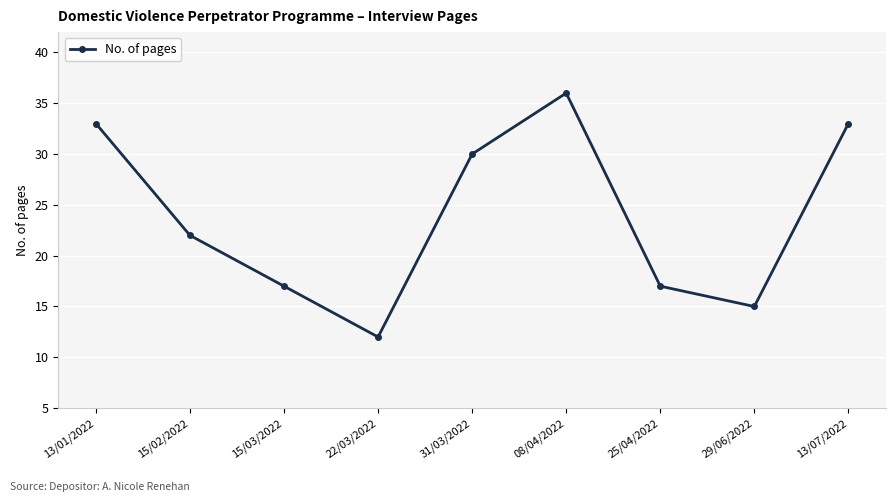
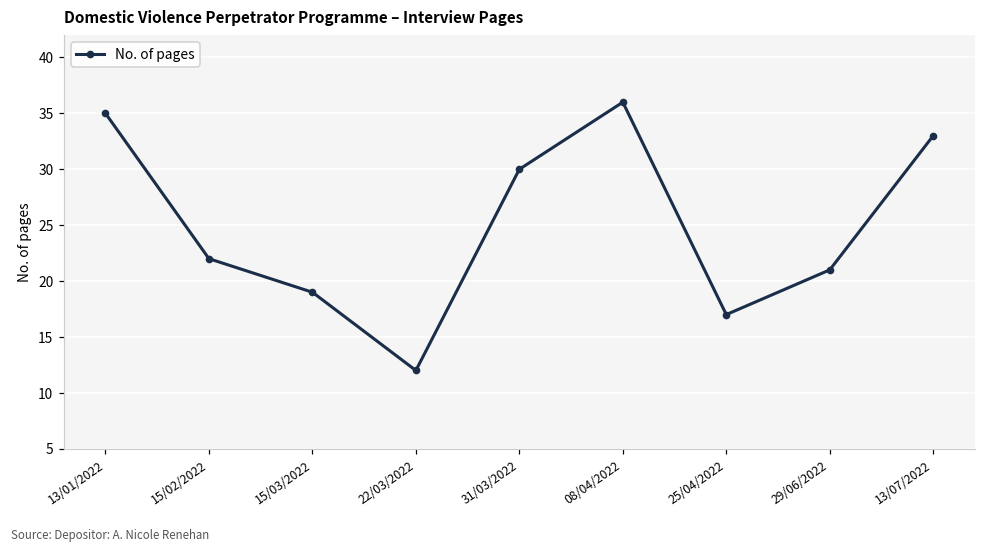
13/01/2022: 33 -> 35
15/03/2022: 17 -> 19
29/06/2022: 15 -> 21
